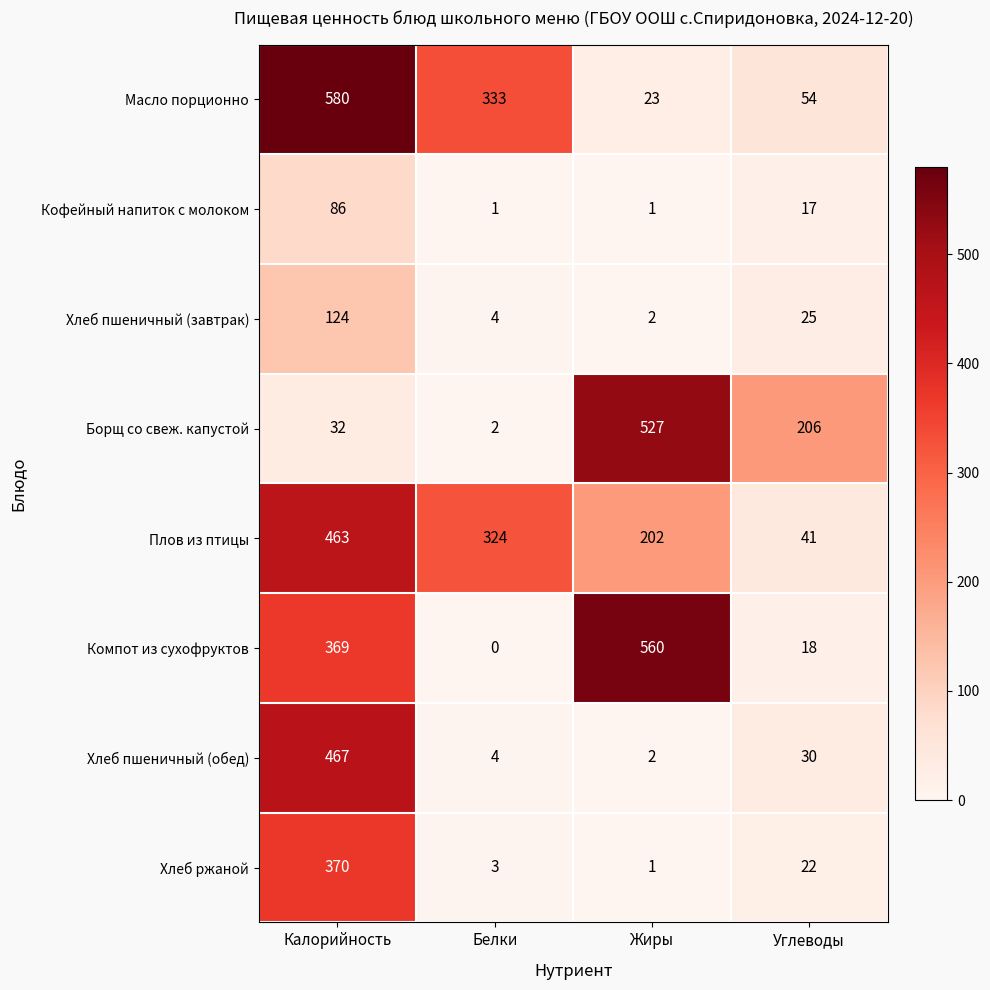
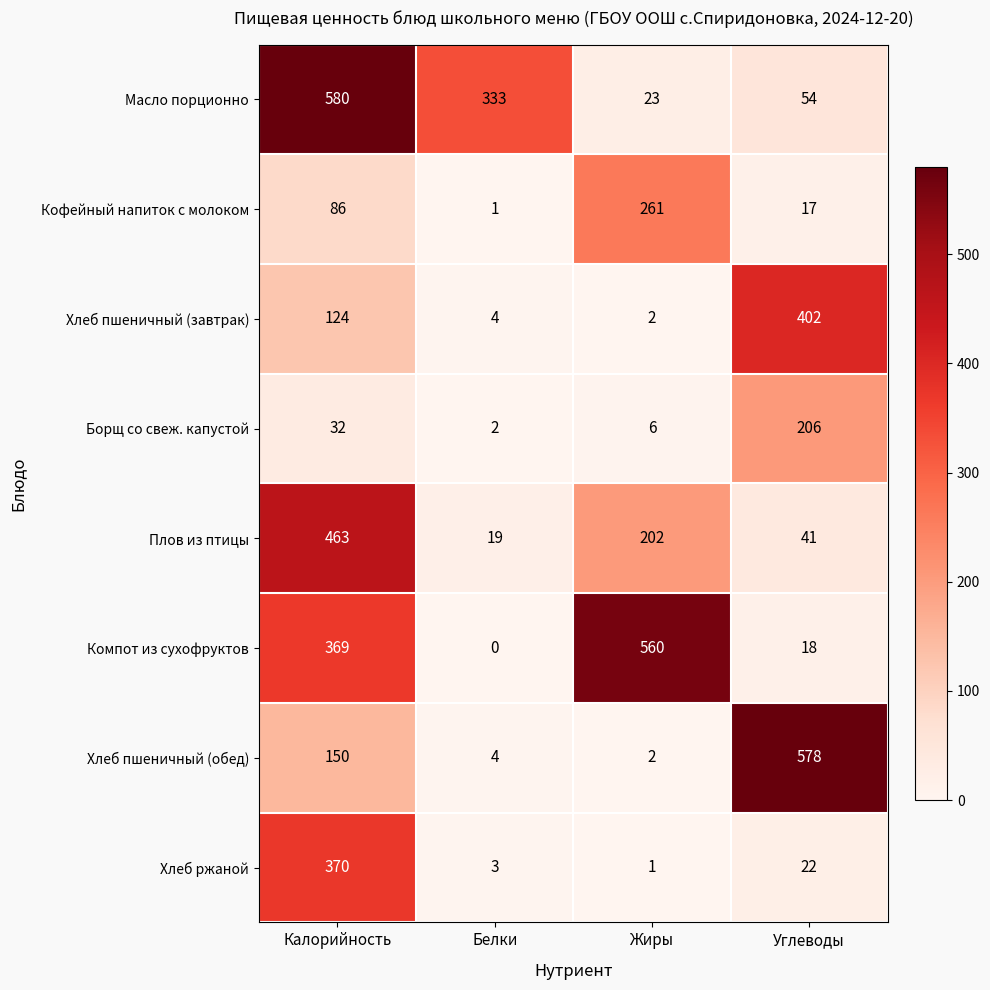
Кофейный напиток с молоком, Жиры: 1 -> 261
Хлеб пшеничный (завтрак), Углеводы: 25 -> 402
Борщ со свеж. капустой, Жиры: 527 -> 6
Плов из птицы, Белки: 324 -> 19
Хлеб пшеничный (обед), Калорийность: 467 -> 150
Хлеб пшеничный (обед), Углеводы: 30 -> 578
